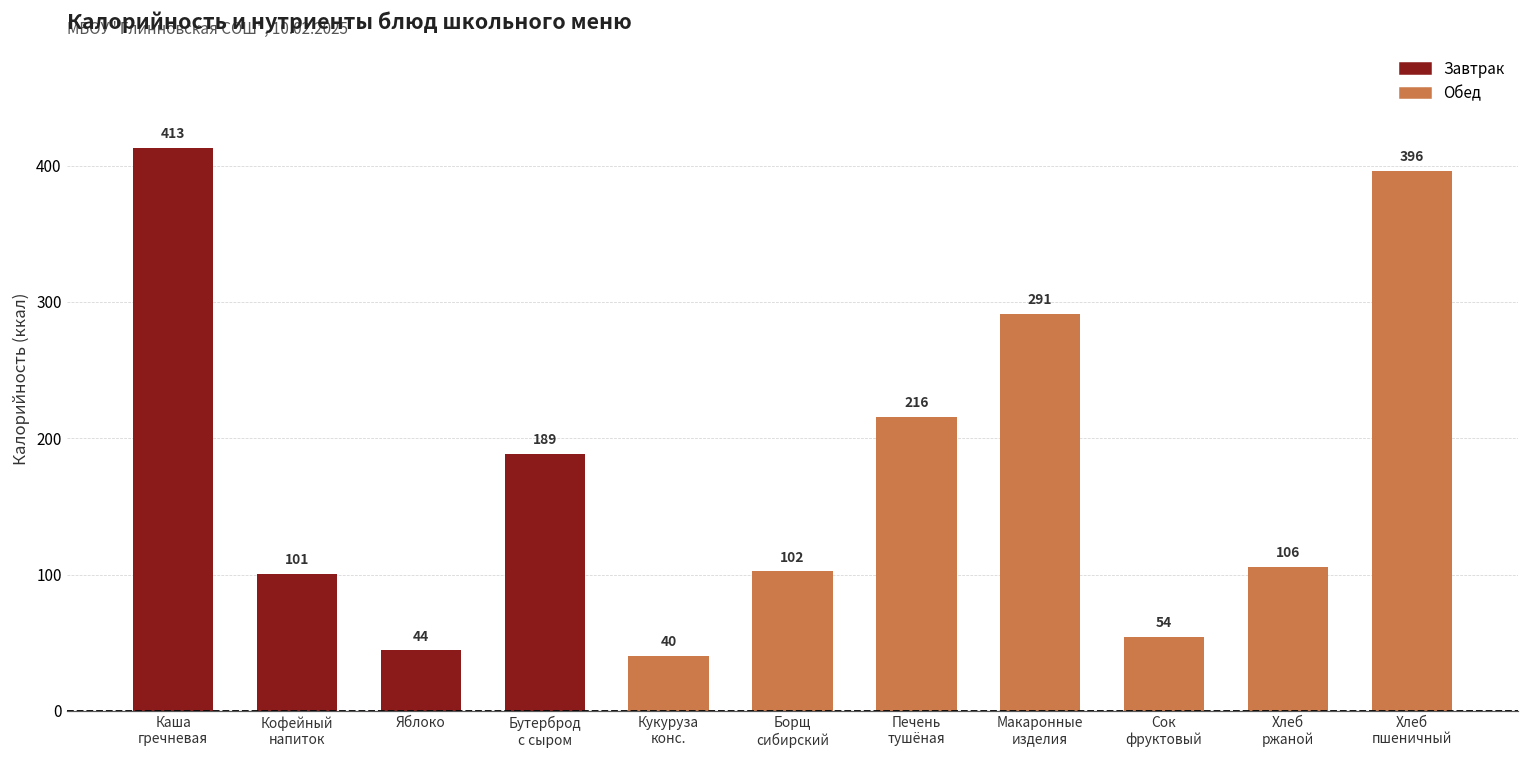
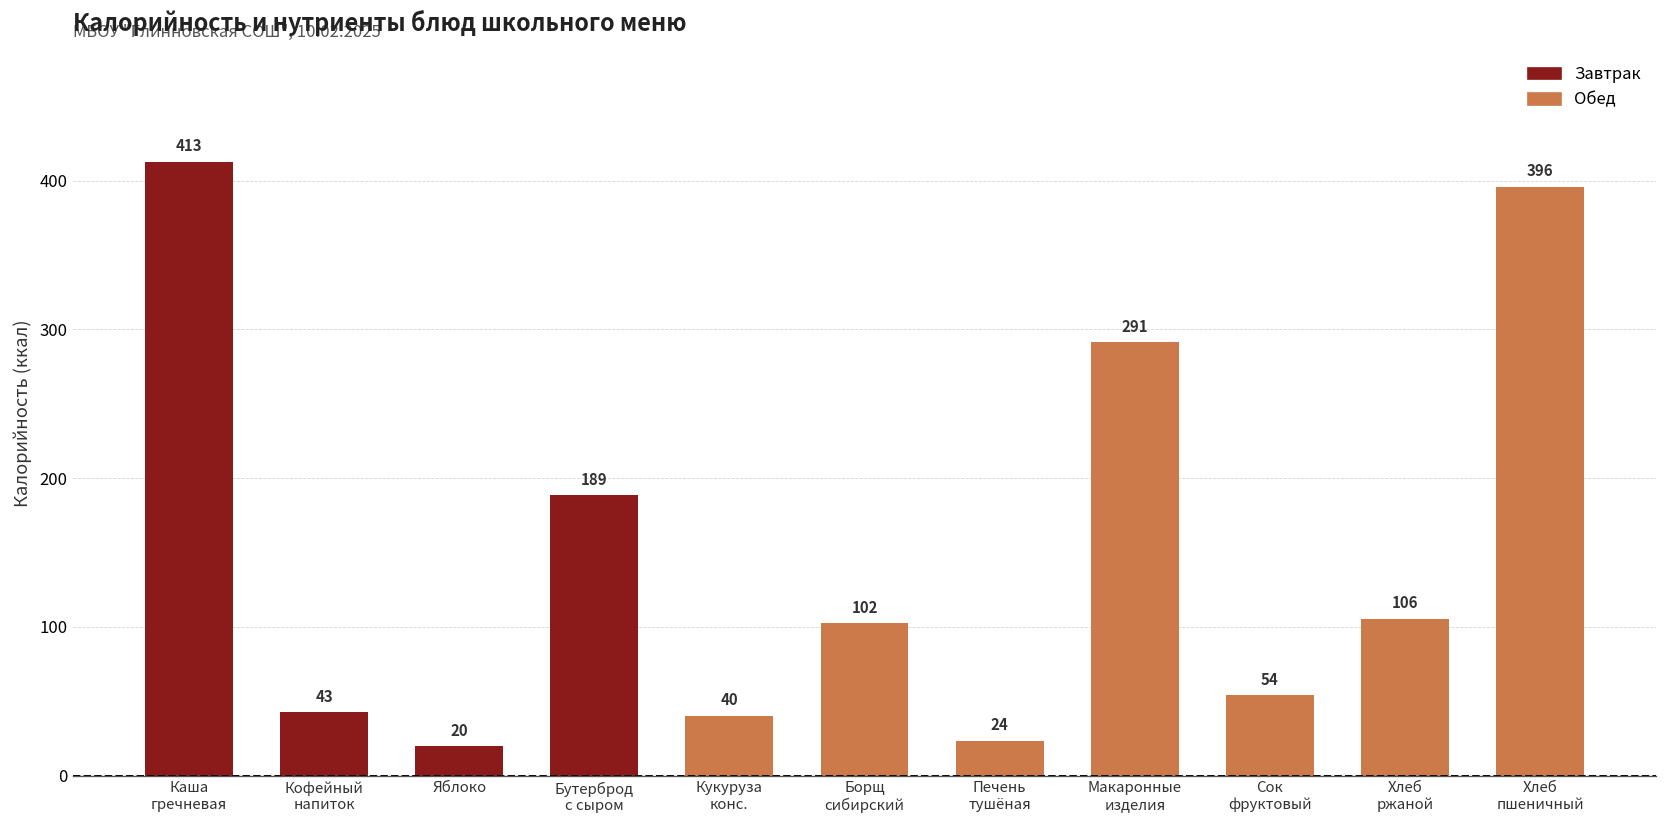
Кофейный напиток: 101 -> 43
Яблоко: 44 -> 20
Печень тушёная: 216 -> 24
